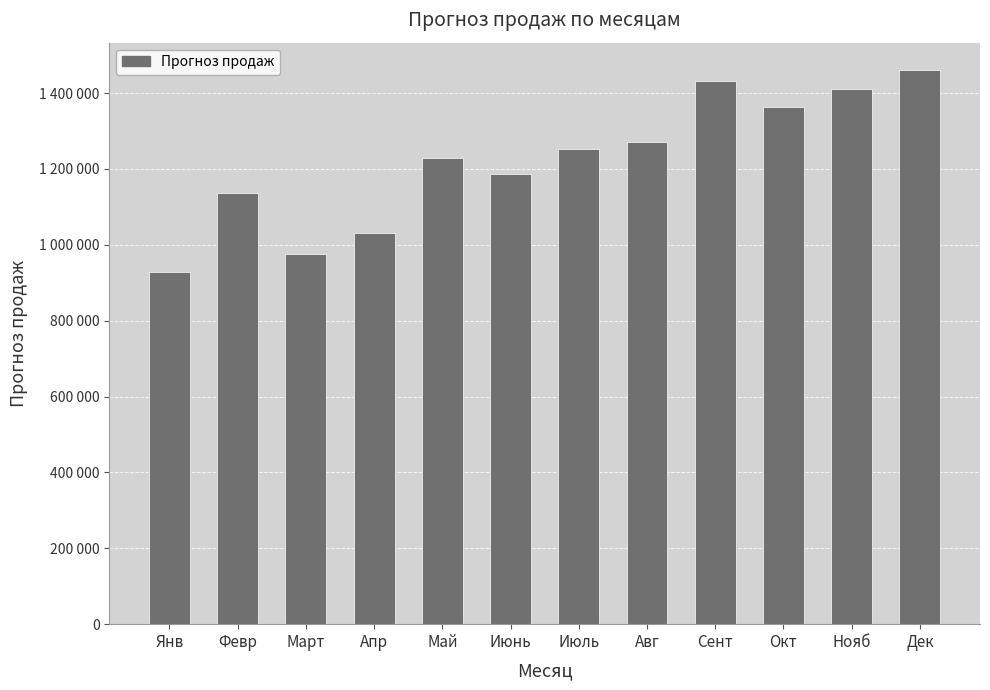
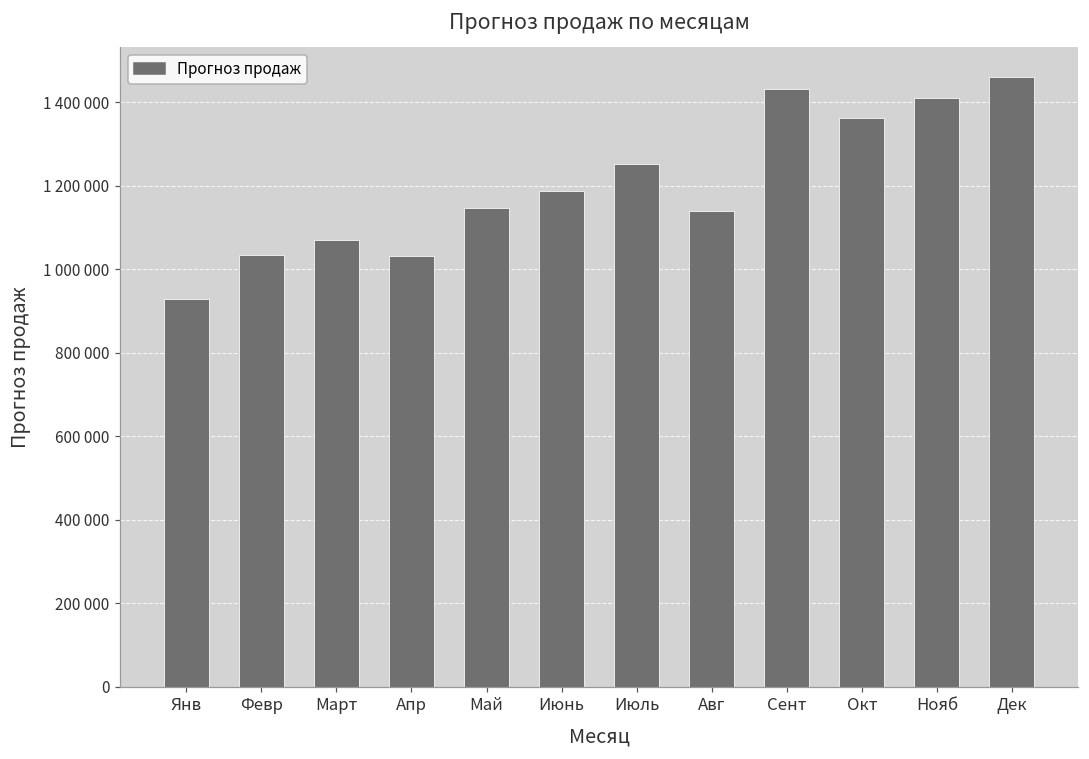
Февр: 1140000 -> 1030000
Март: 980000 -> 1070000
Май: 1230000 -> 1150000
Авг: 1270000 -> 1140000
